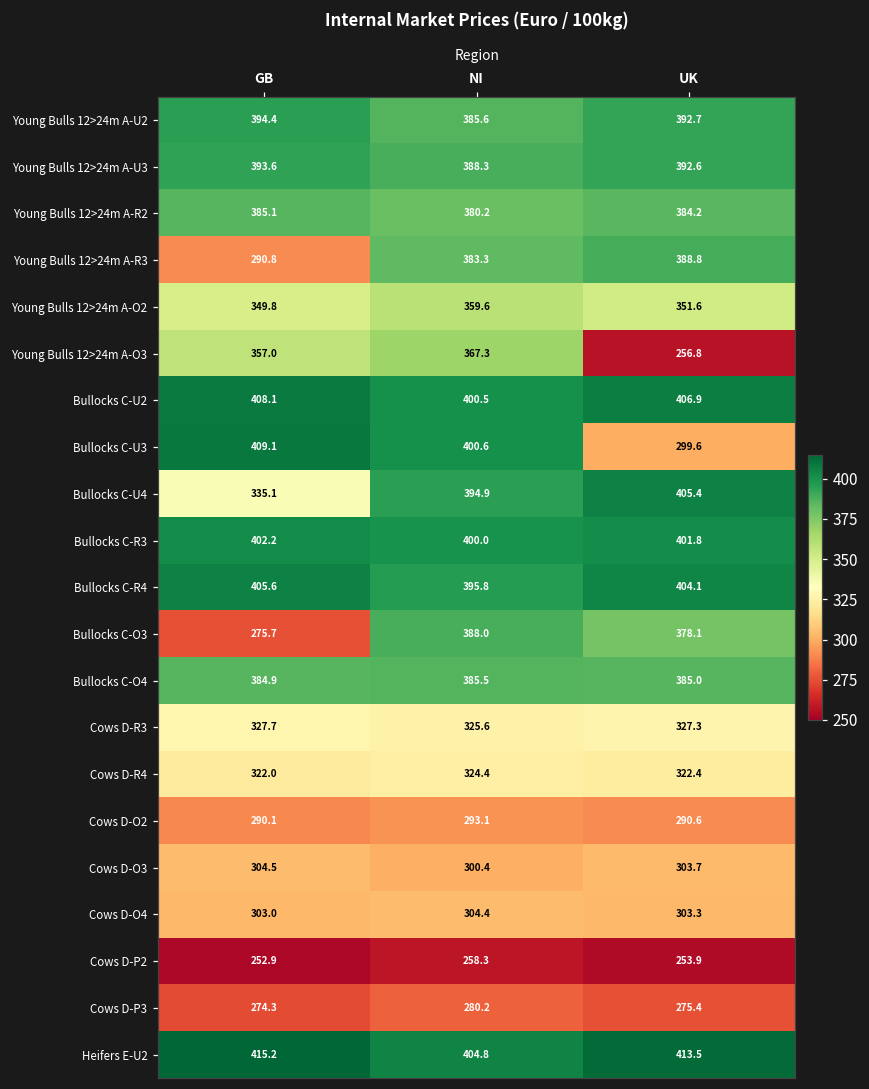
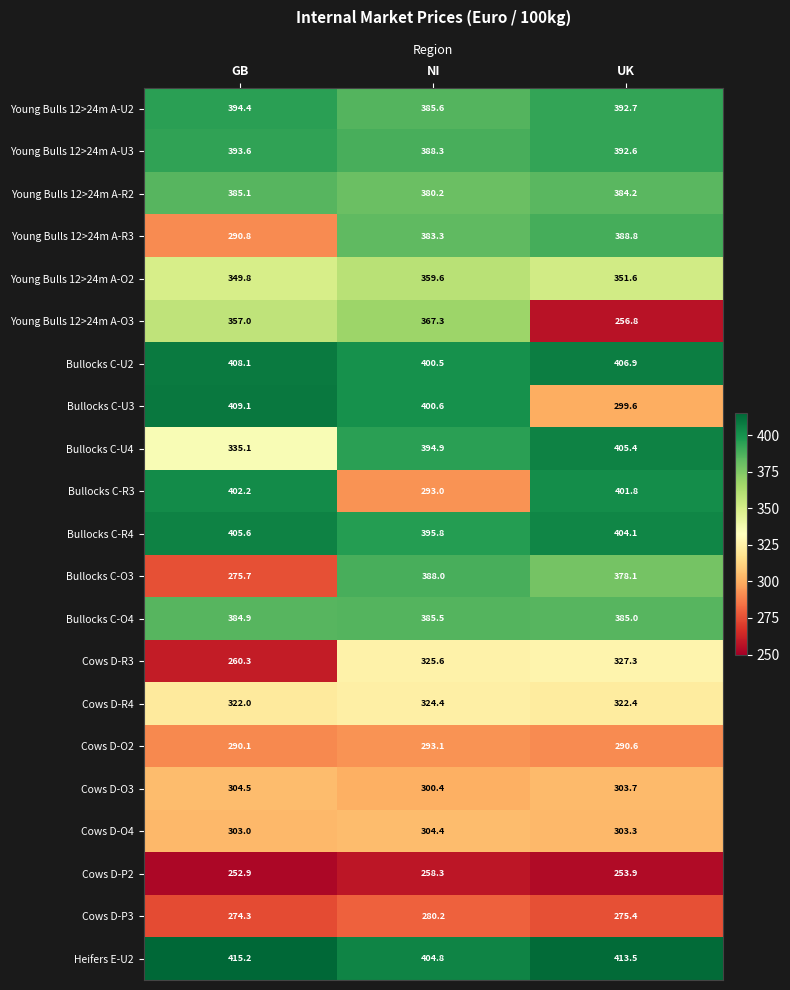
Bullocks C-R3, NI: 400.0 -> 293.0
Cows D-R3, GB: 327.7 -> 260.3
